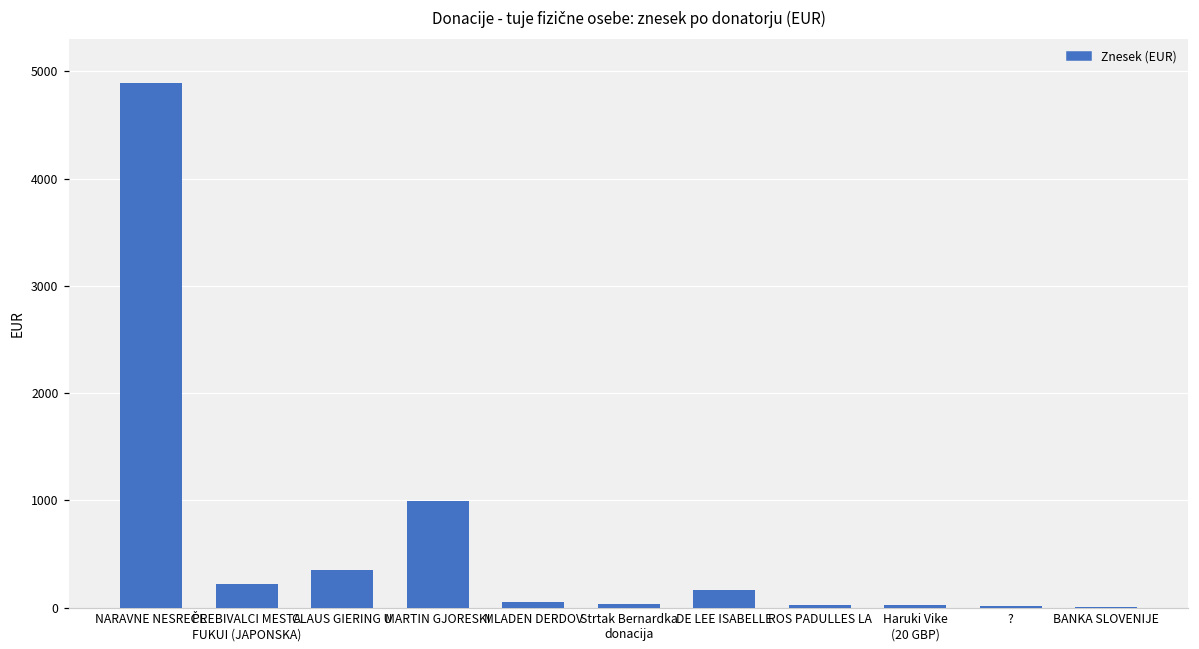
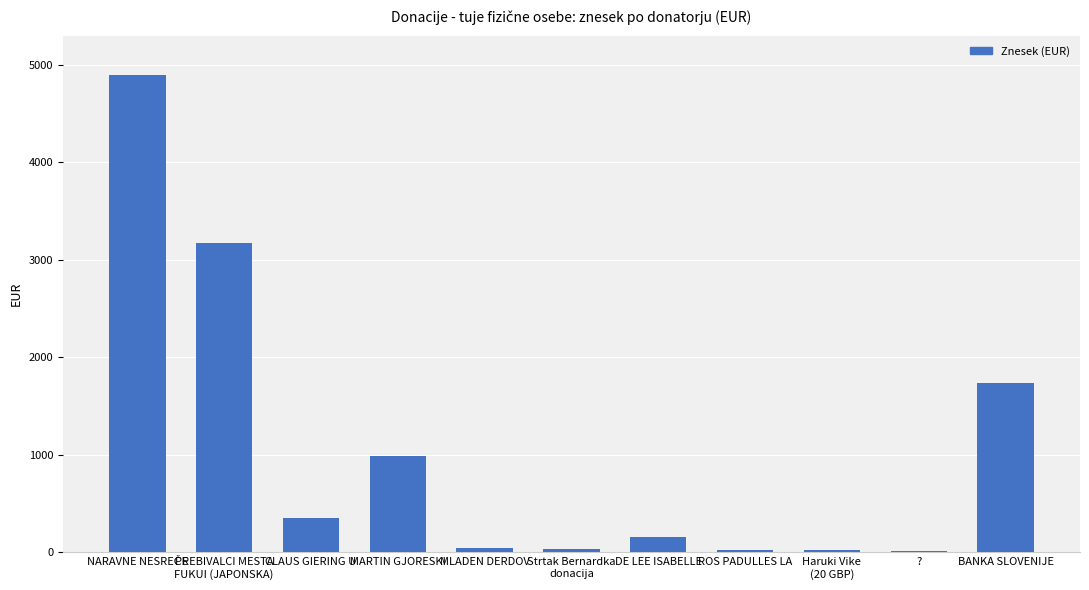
PREBIVALCI MESTA FUKUI (JAPONSKA): 200 -> 3200
BANKA SLOVENIJE: 0 -> 1700
